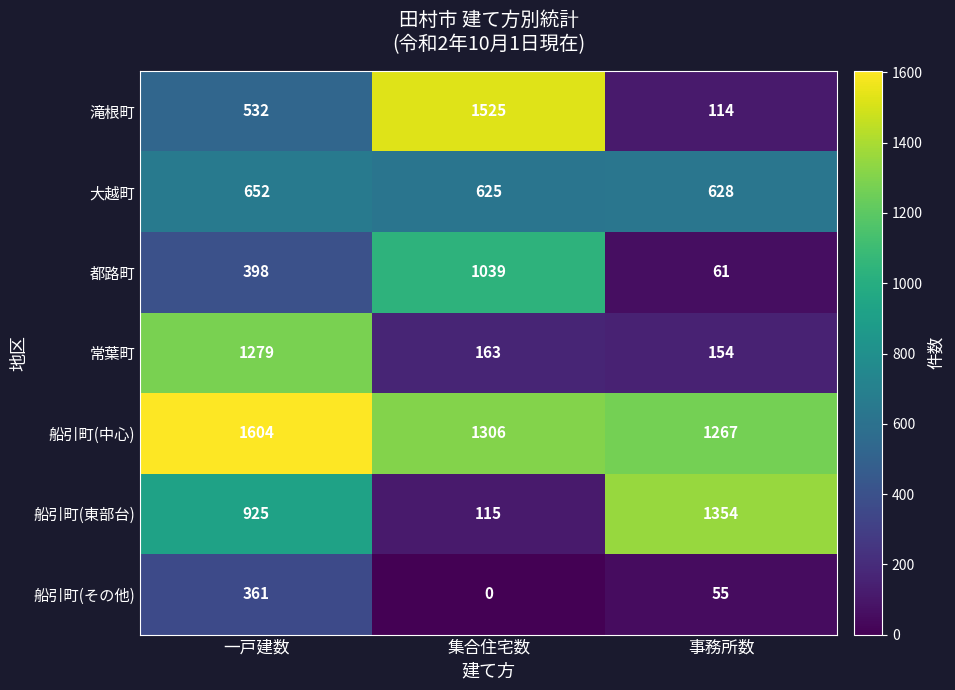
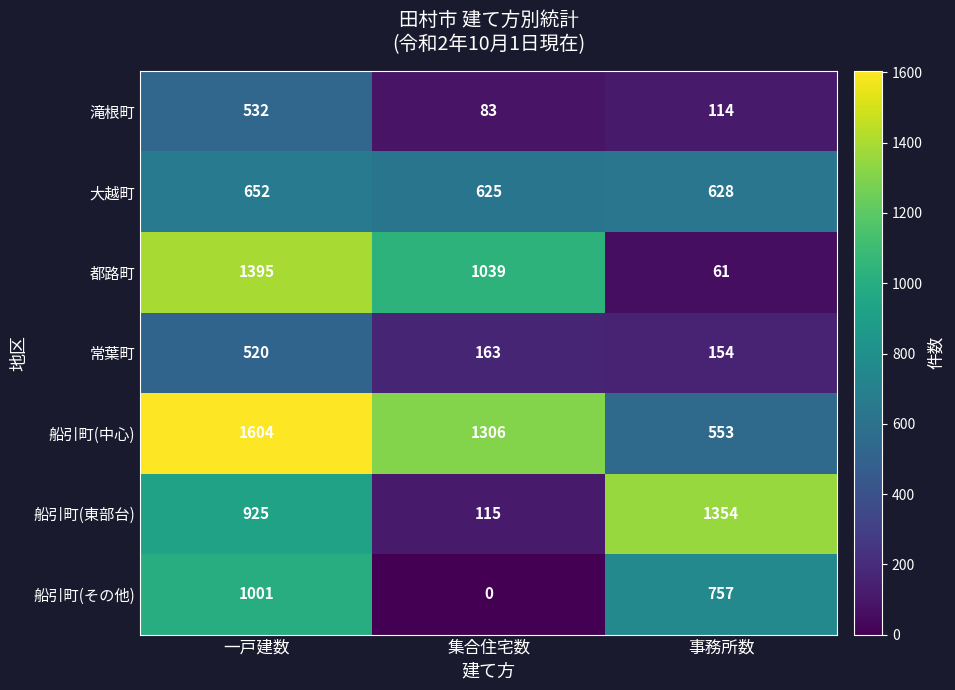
滝根町, 集合住宅数: 1525 -> 83
都路町, 一戸建数: 398 -> 1395
常葉町, 一戸建数: 1279 -> 520
船引町(中心), 事務所数: 1267 -> 553
船引町(その他), 一戸建数: 361 -> 1001
船引町(その他), 事務所数: 55 -> 757
